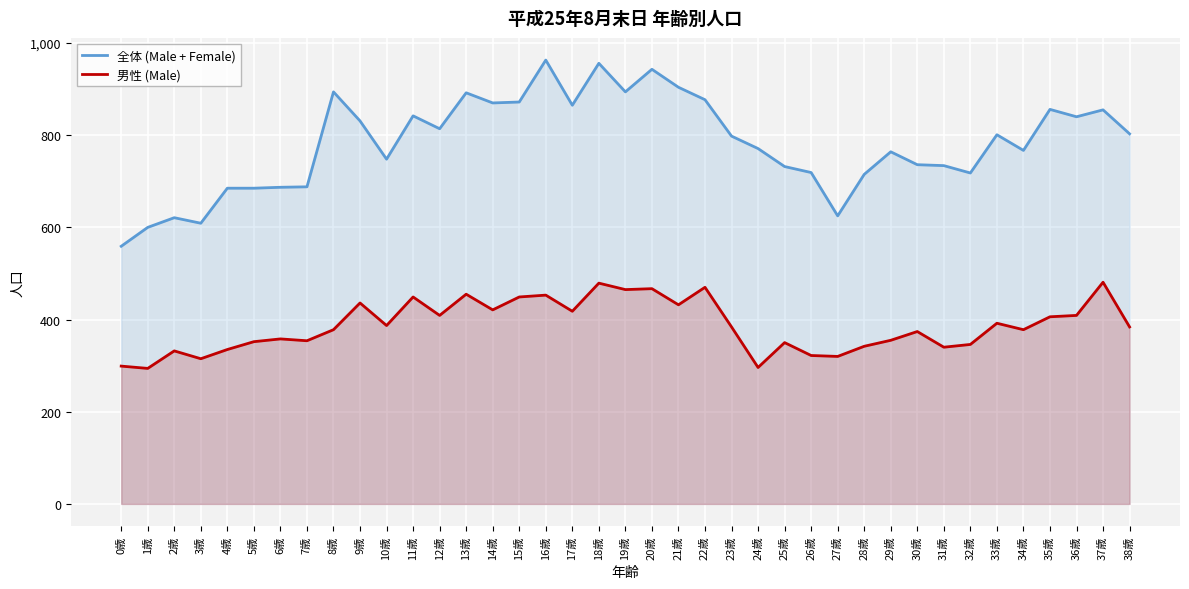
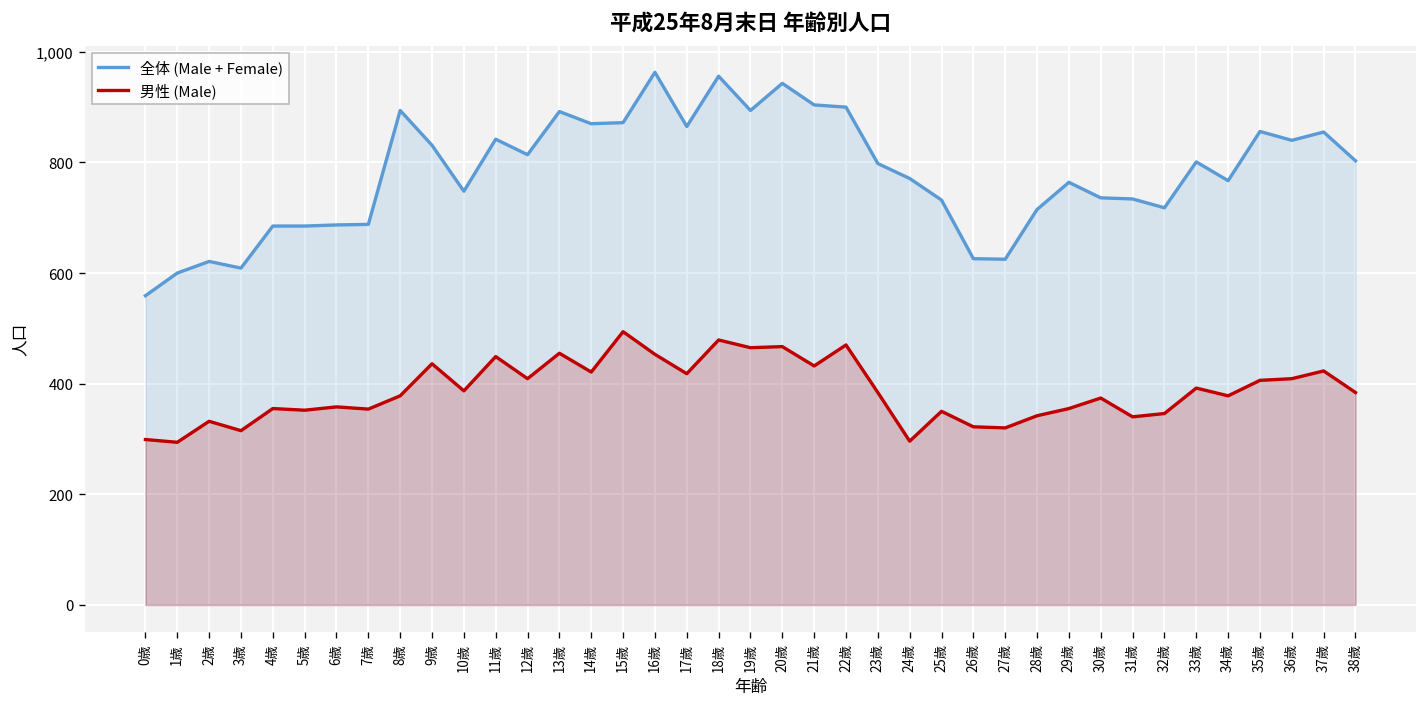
男性 (Male), 4歳: 340 -> 360
男性 (Male), 15歳: 450 -> 490
全体 (Male + Female), 22歳: 880 -> 900
全体 (Male + Female), 26歳: 720 -> 630
男性 (Male), 37歳: 480 -> 420
